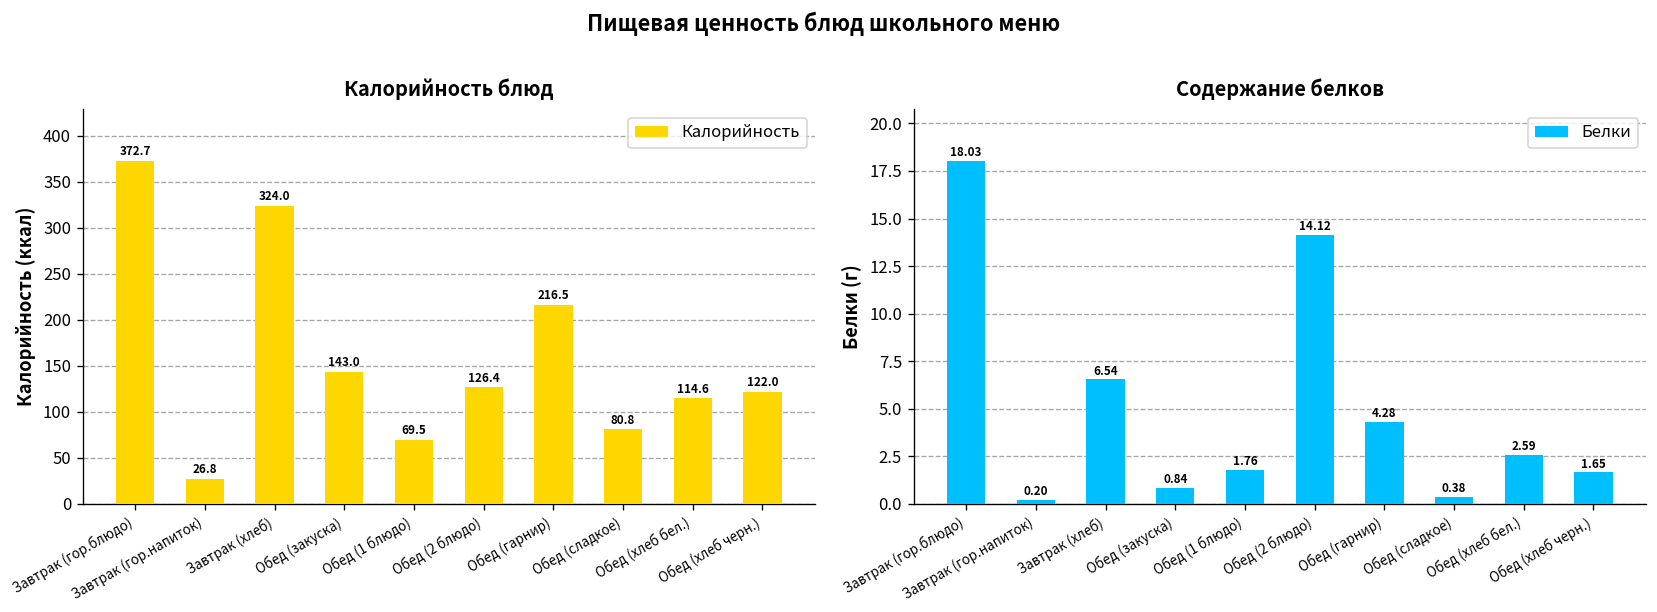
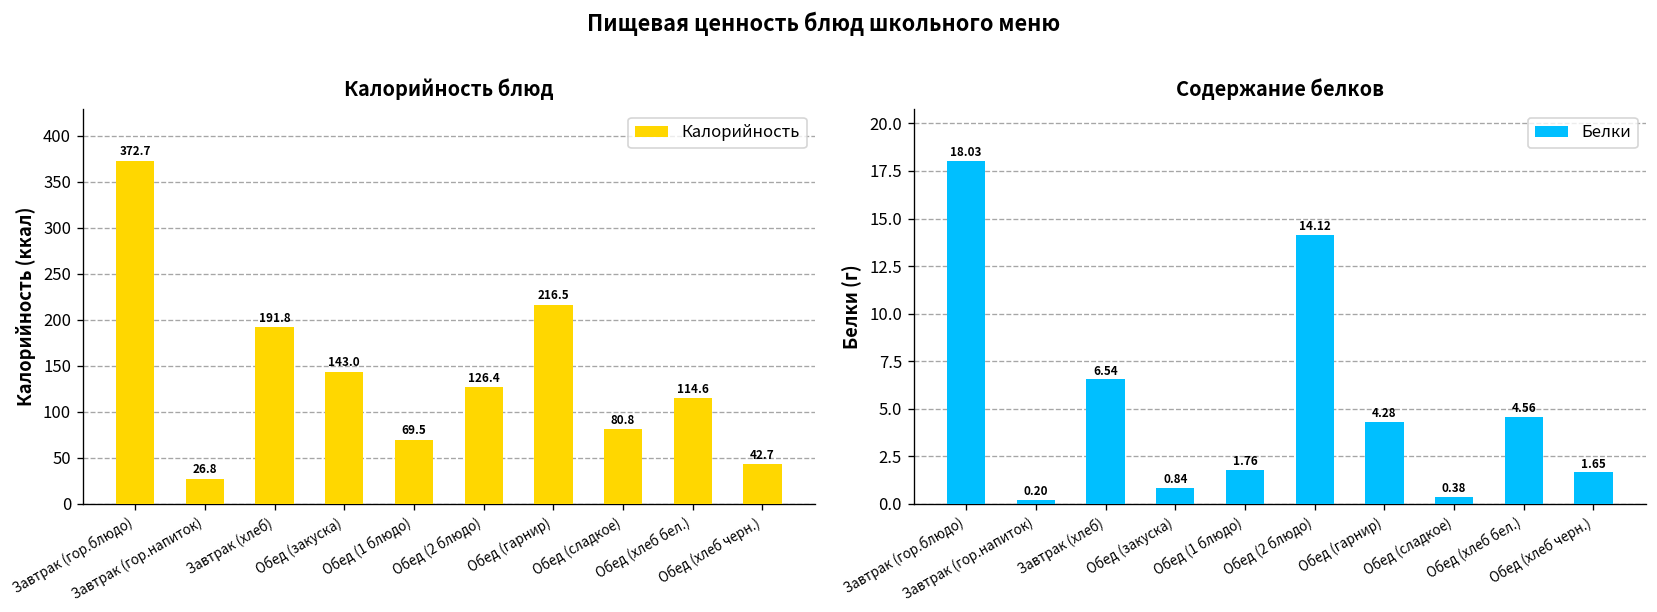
Калорийность блюд, Завтрак (хлеб): 324.0 -> 191.8
Калорийность блюд, Обед (хлеб черн.): 122.0 -> 42.7
Содержание белков, Обед (хлеб бел.): 2.59 -> 4.56
